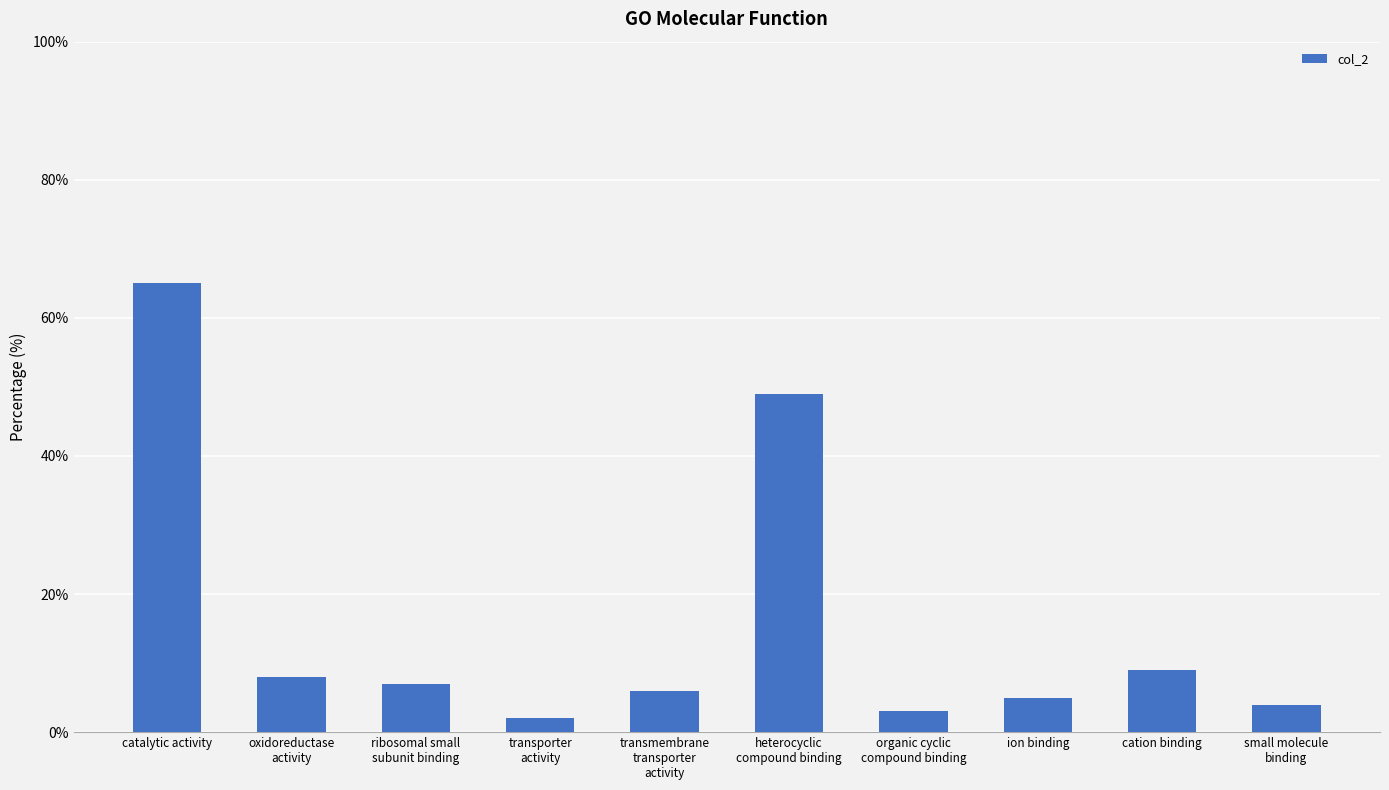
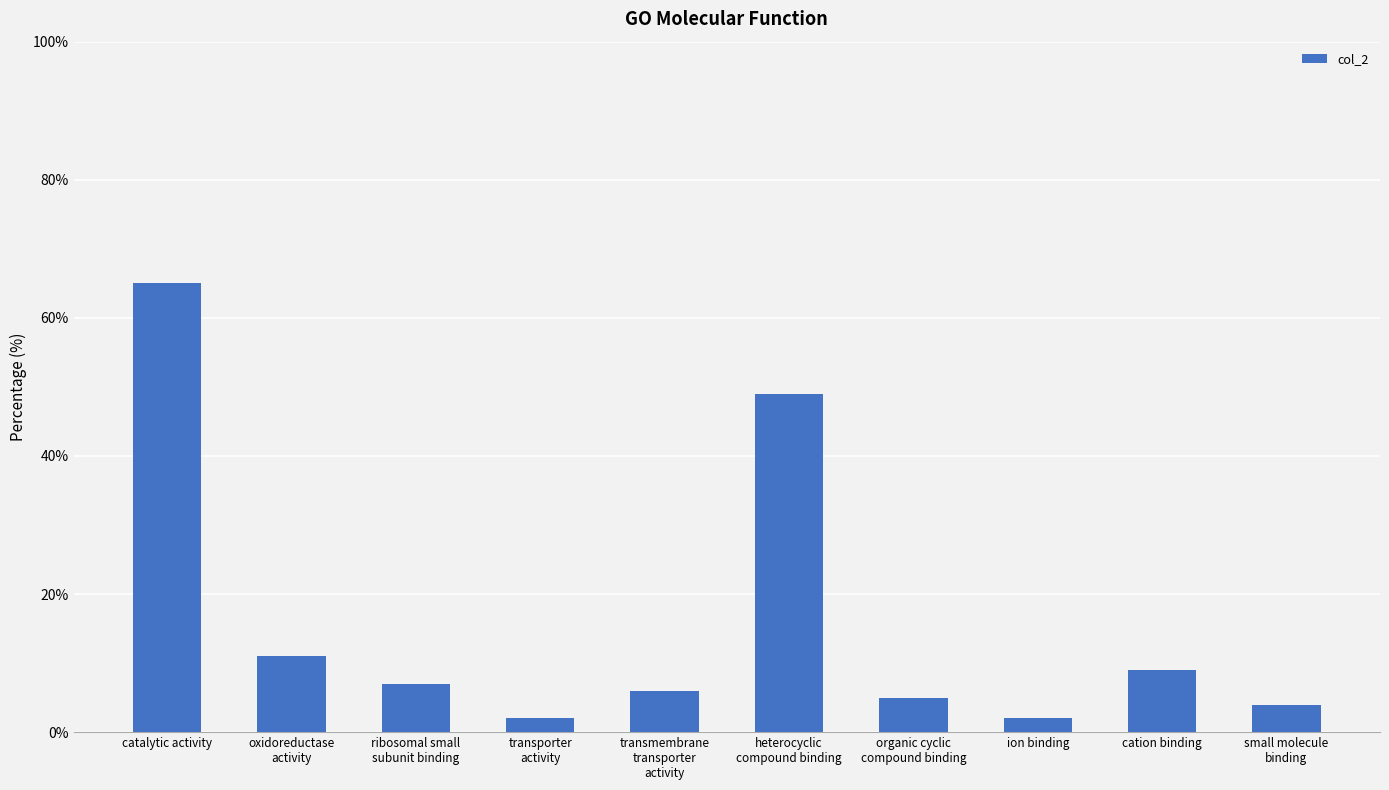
oxidoreductase activity: 8% -> 11%
organic cyclic compound binding: 3% -> 5%
ion binding: 5% -> 2%
